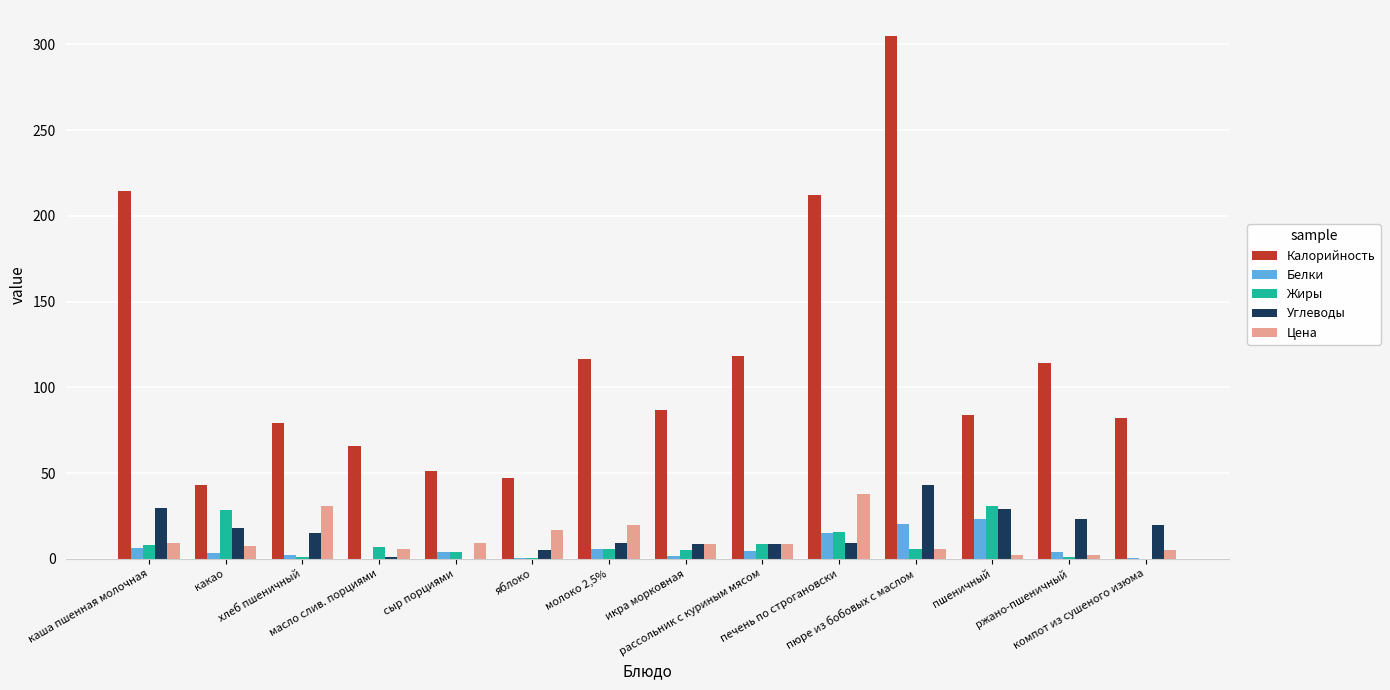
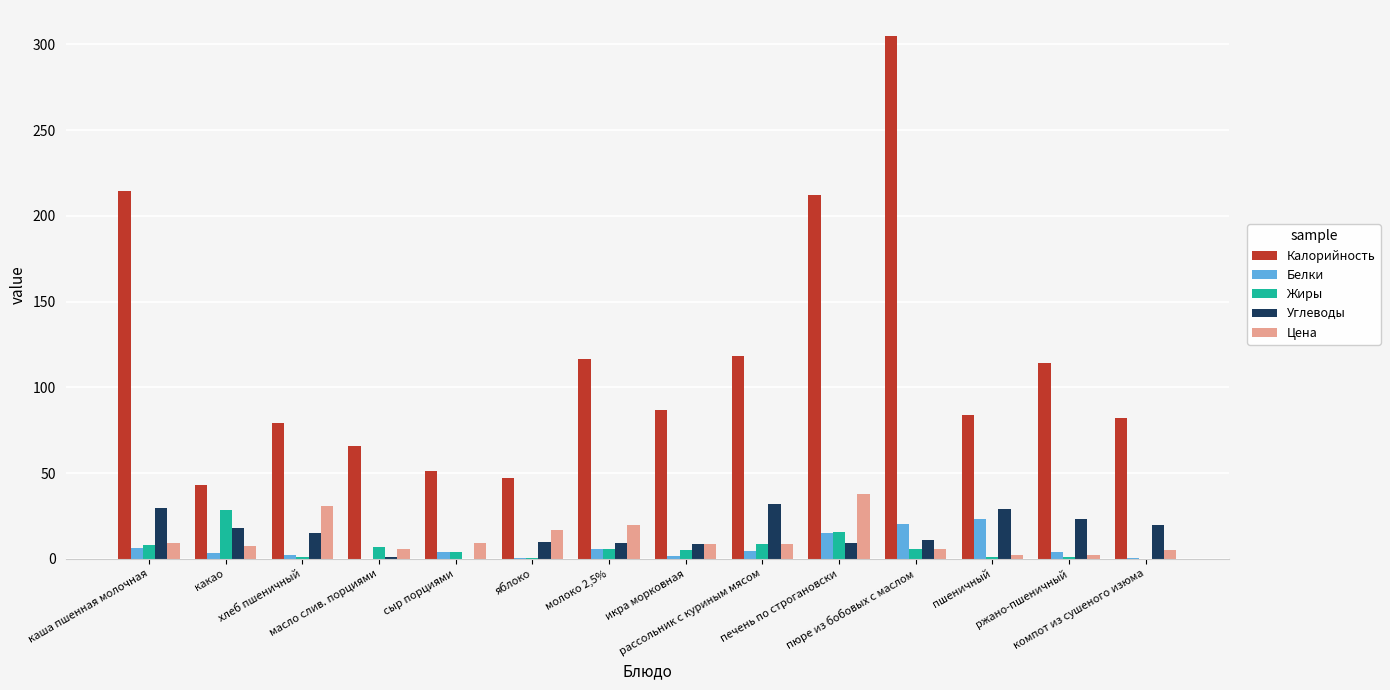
Углеводы, яблоко: 5 -> 10
Углеводы, рассольник с куриным мясом: 9 -> 32
Углеводы, пюре из бобовых с маслом: 43 -> 11
Жиры, пшеничный: 31 -> 1
